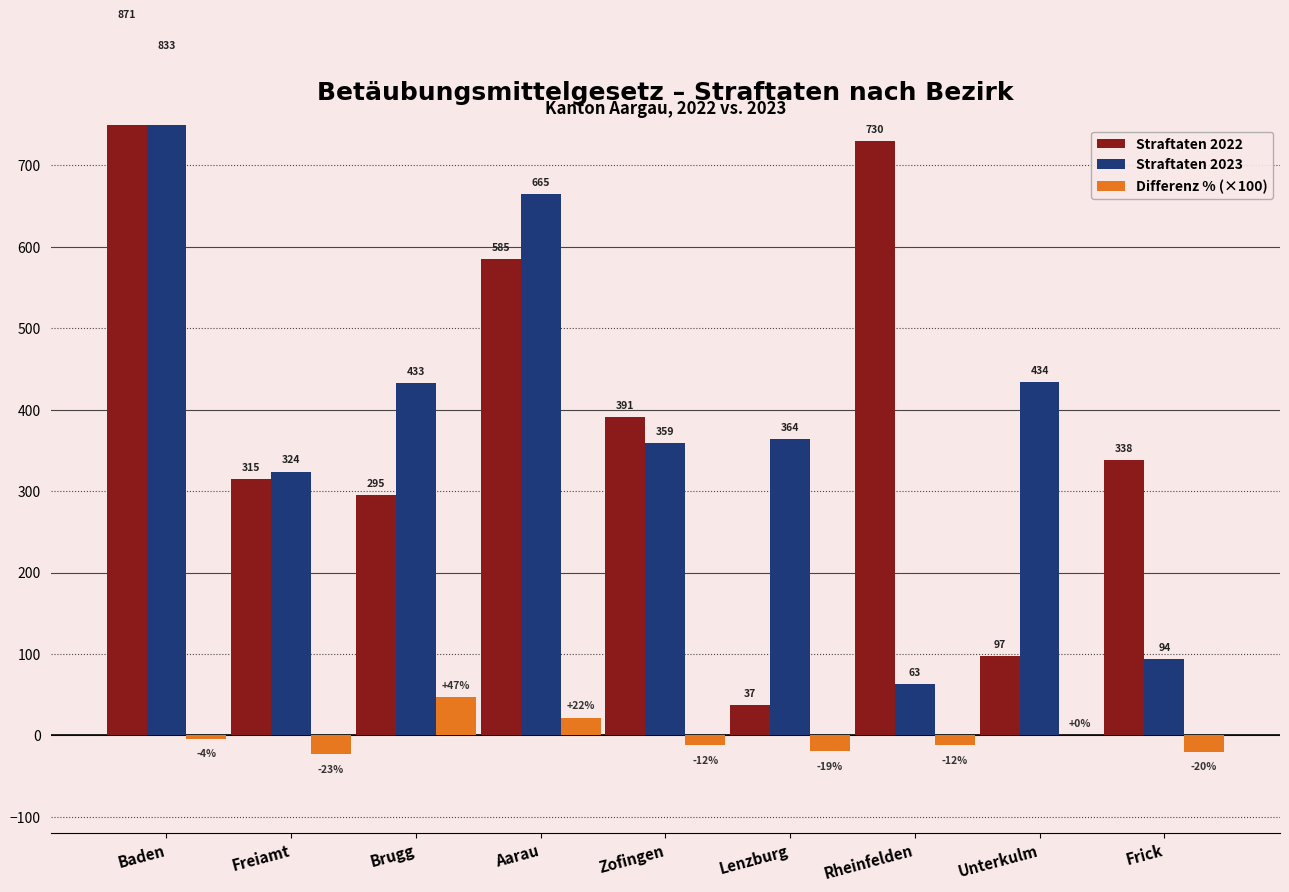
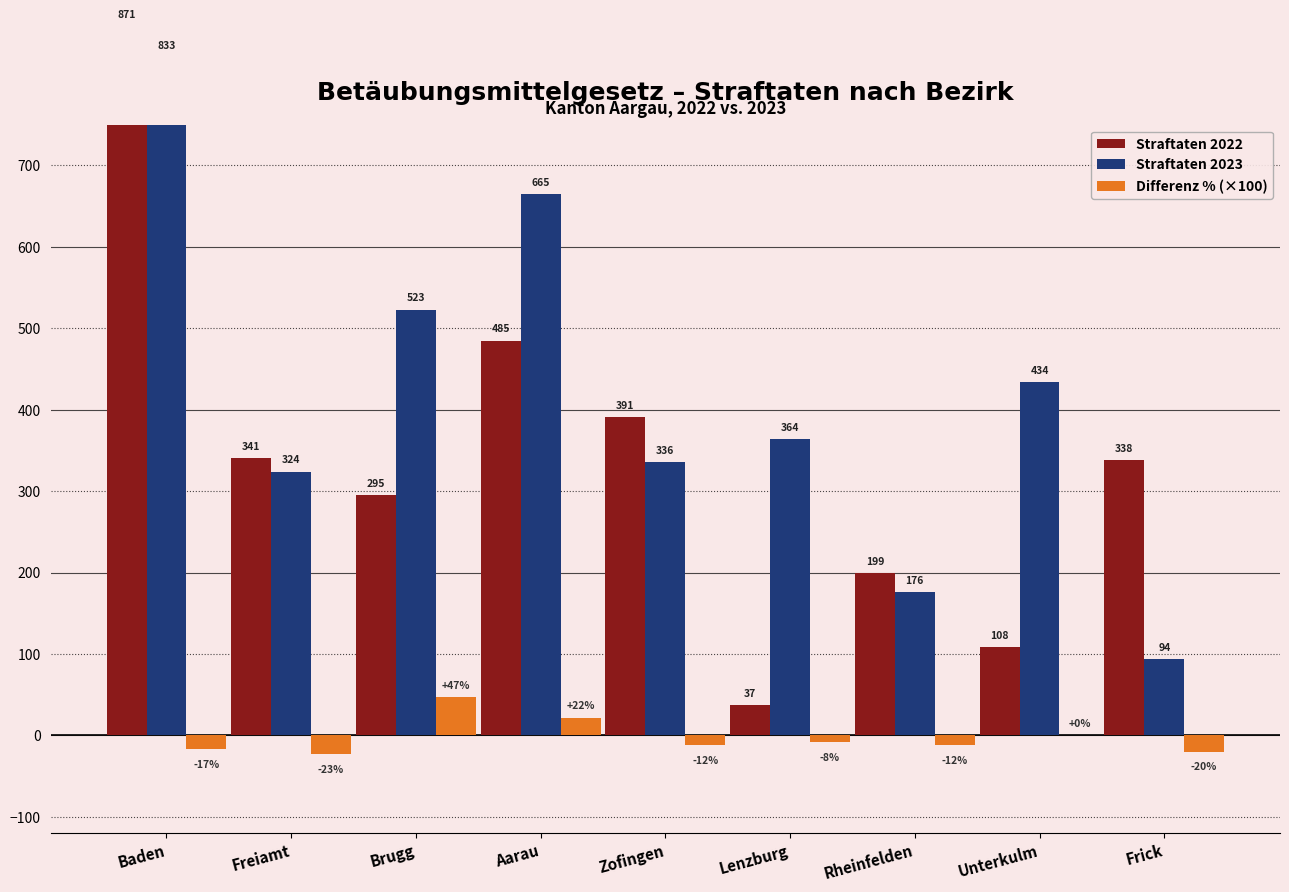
Differenz % (×100), Baden: -4% -> -17%
Straftaten 2022, Freiamt: 315 -> 341
Straftaten 2023, Brugg: 433 -> 523
Straftaten 2022, Aarau: 585 -> 485
Straftaten 2023, Zofingen: 359 -> 336
Differenz % (×100), Lenzburg: -19% -> -8%
Straftaten 2022, Rheinfelden: 730 -> 199
Straftaten 2023, Rheinfelden: 63 -> 176
Straftaten 2022, Unterkulm: 97 -> 108
